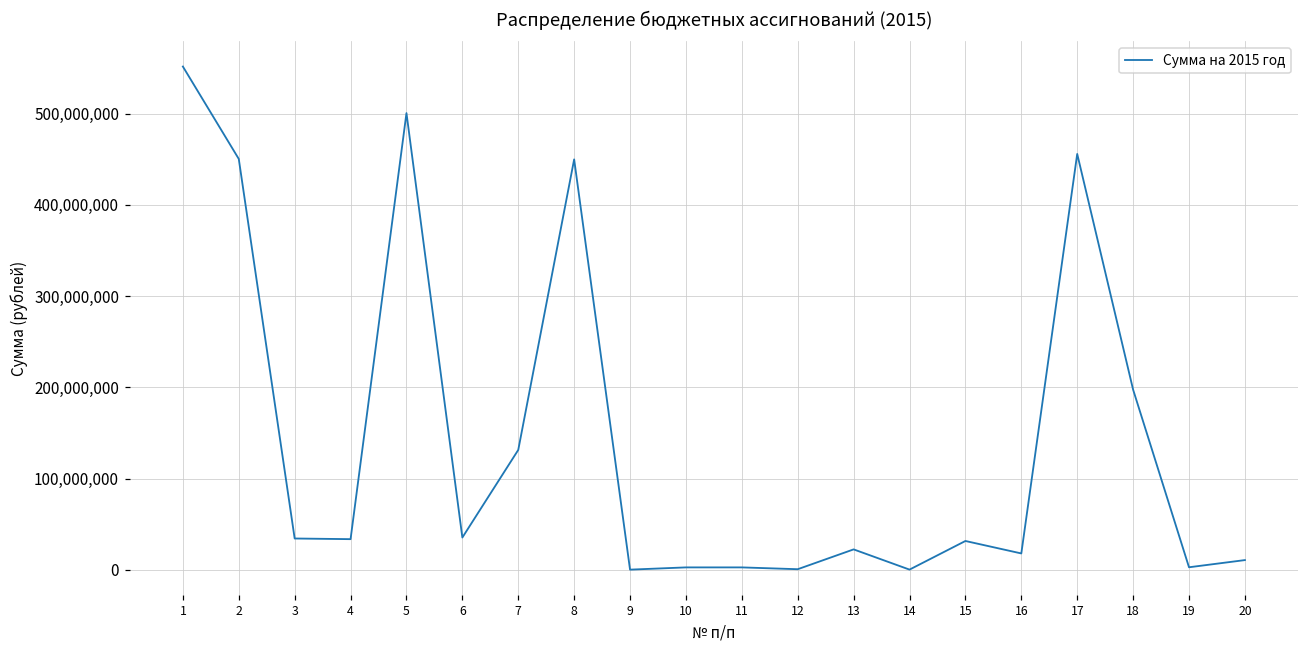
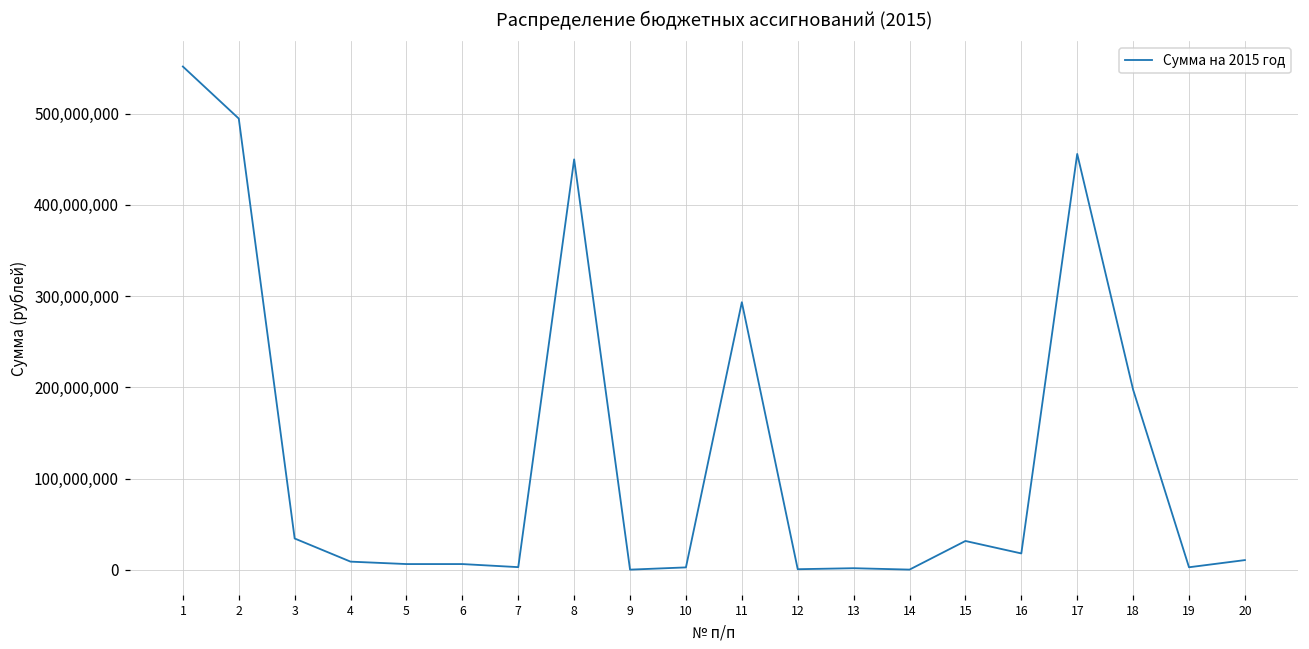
2: 450,000,000 -> 490,000,000
4: 30,000,000 -> 10,000,000
5: 500,000,000 -> 10,000,000
6: 40,000,000 -> 10,000,000
7: 130,000,000 -> 0
11: 0 -> 290,000,000
13: 20,000,000 -> 0
